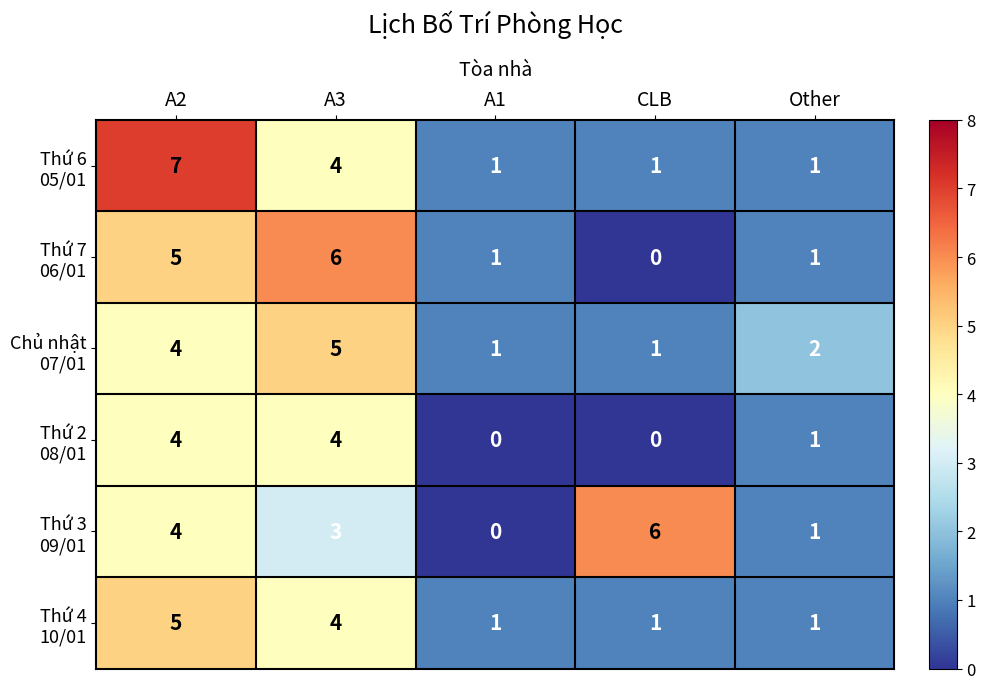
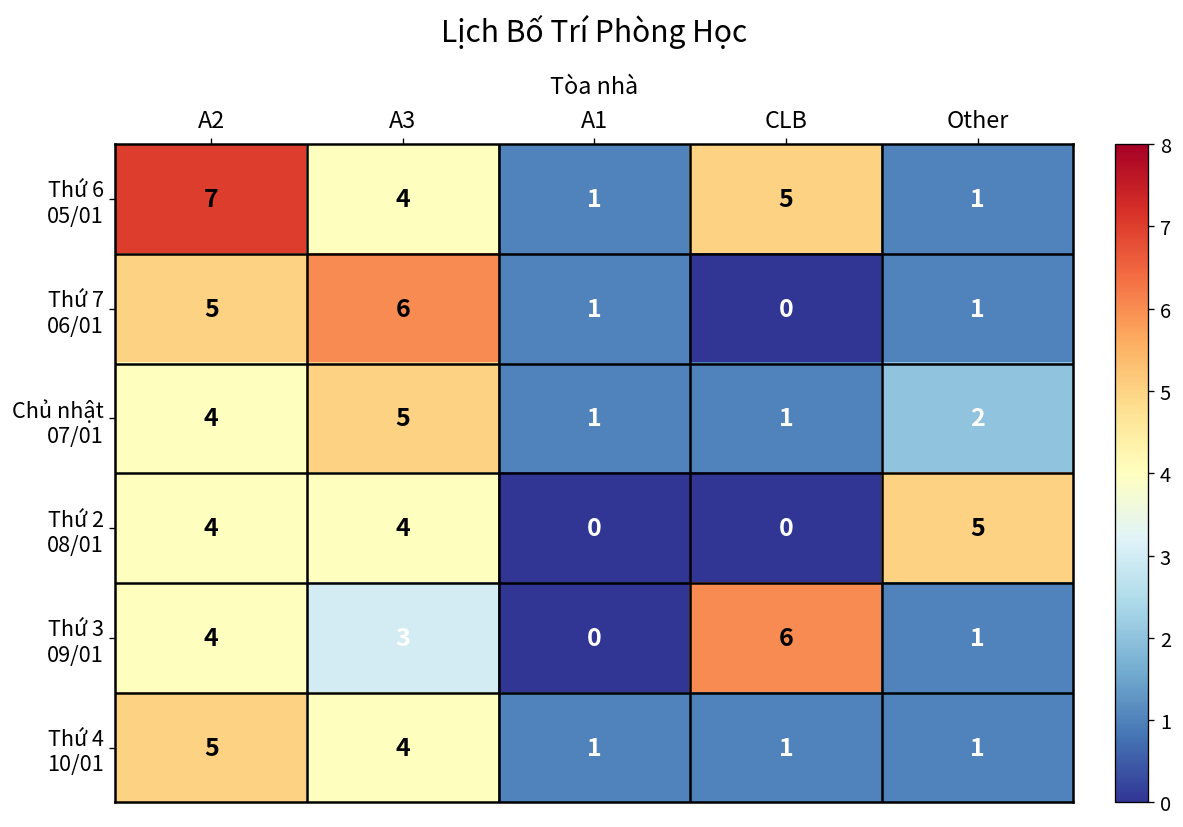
Thứ 6 05/01, CLB: 1 -> 5
Thứ 2 08/01, Other: 1 -> 5
